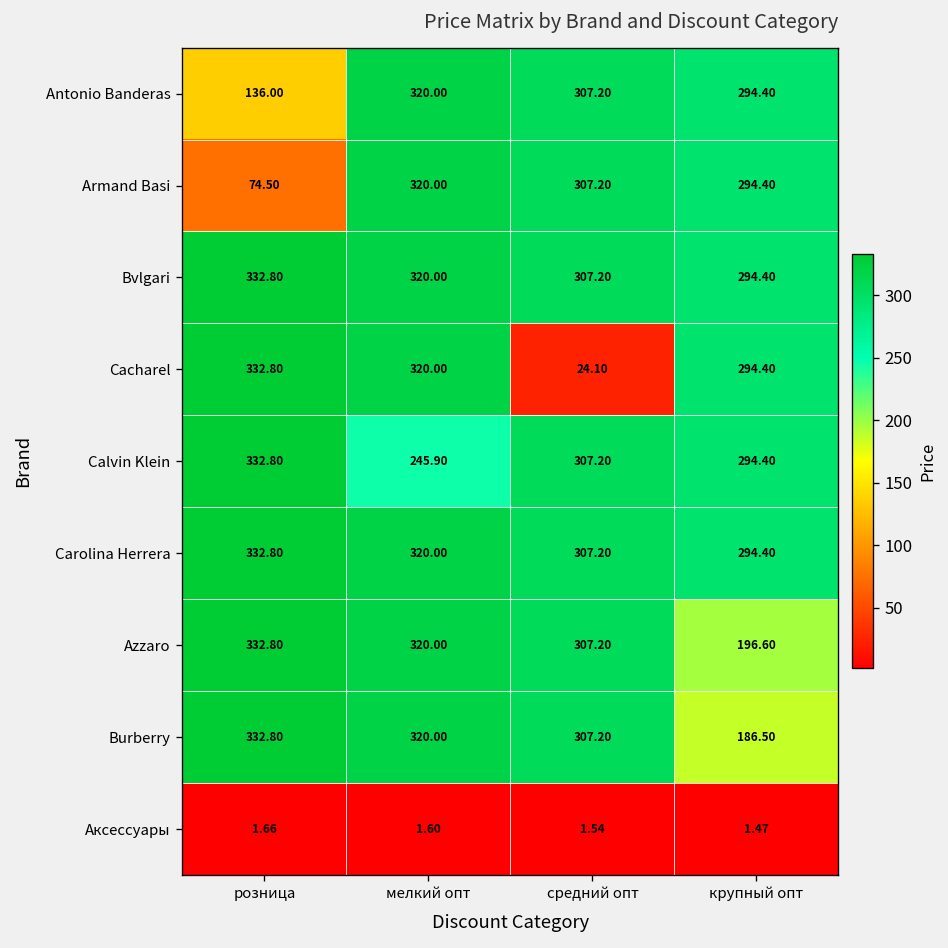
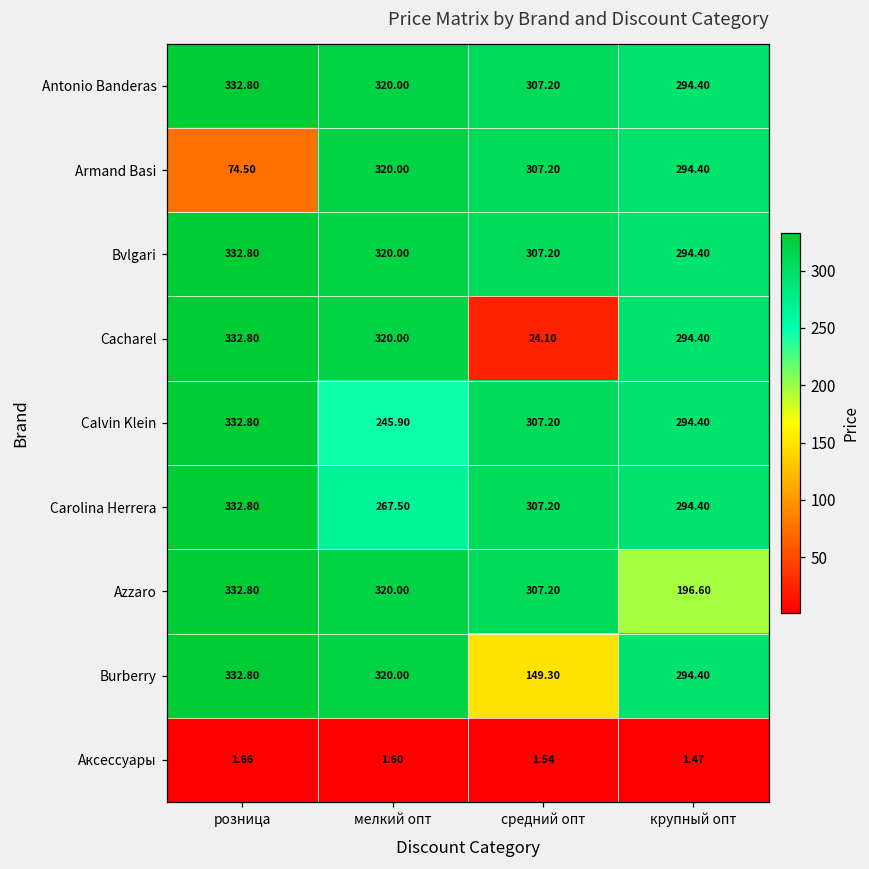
Antonio Banderas, розница: 136.00 -> 332.80
Carolina Herrera, мелкий опт: 320.00 -> 267.50
Burberry, средний опт: 307.20 -> 149.30
Burberry, крупный опт: 186.50 -> 294.40
